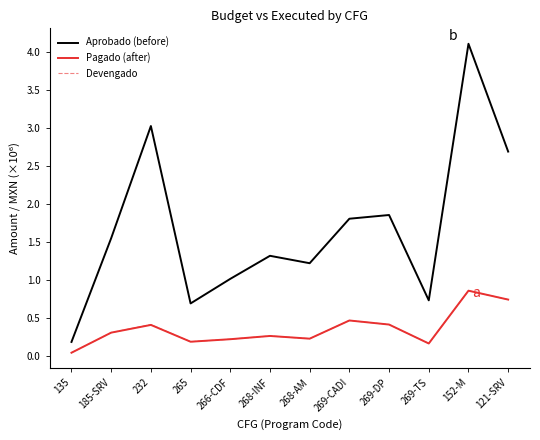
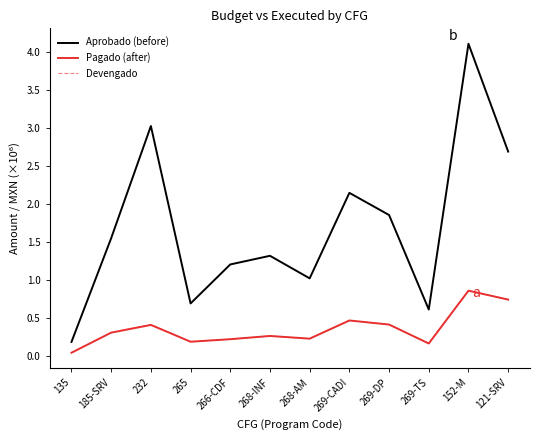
Aprobado (before), 266-CDF: 1.0 -> 1.2
Aprobado (before), 268-AM: 1.2 -> 1.0
Aprobado (before), 269-CADI: 1.8 -> 2.1
Aprobado (before), 269-TS: 0.7 -> 0.6
